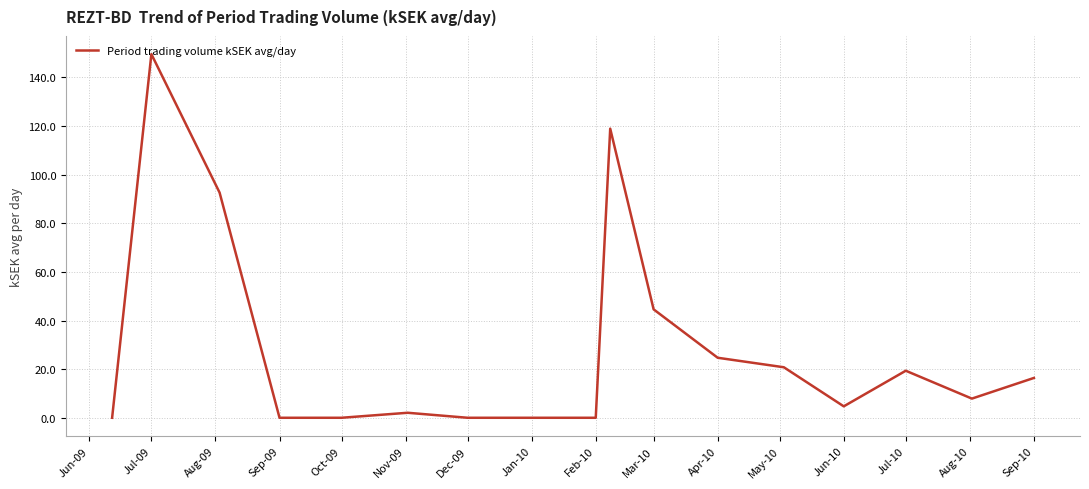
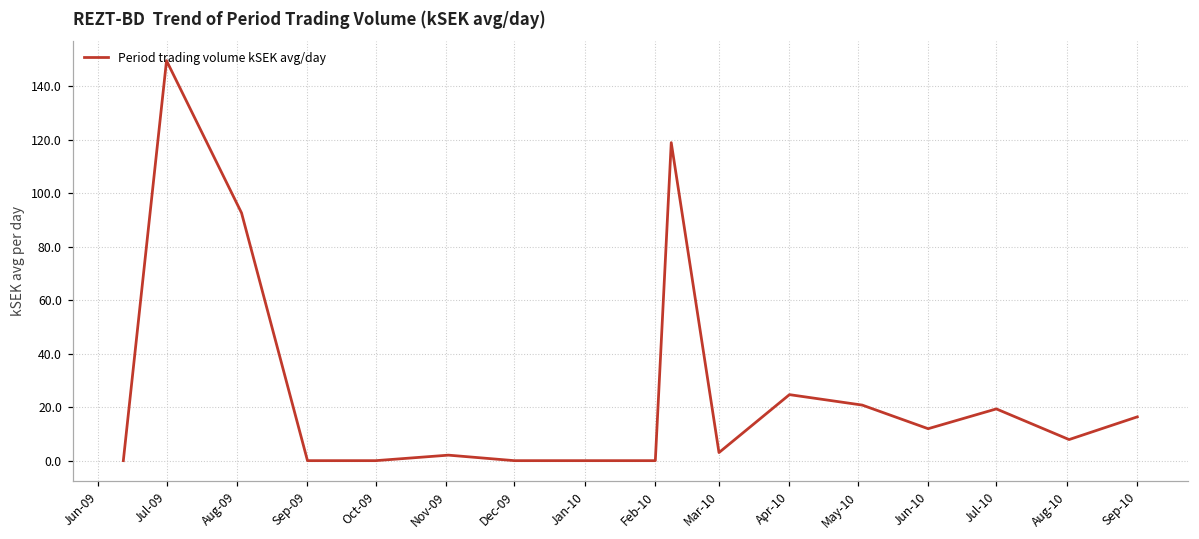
Mar-10: 45 -> 3
Jun-10: 5 -> 12
